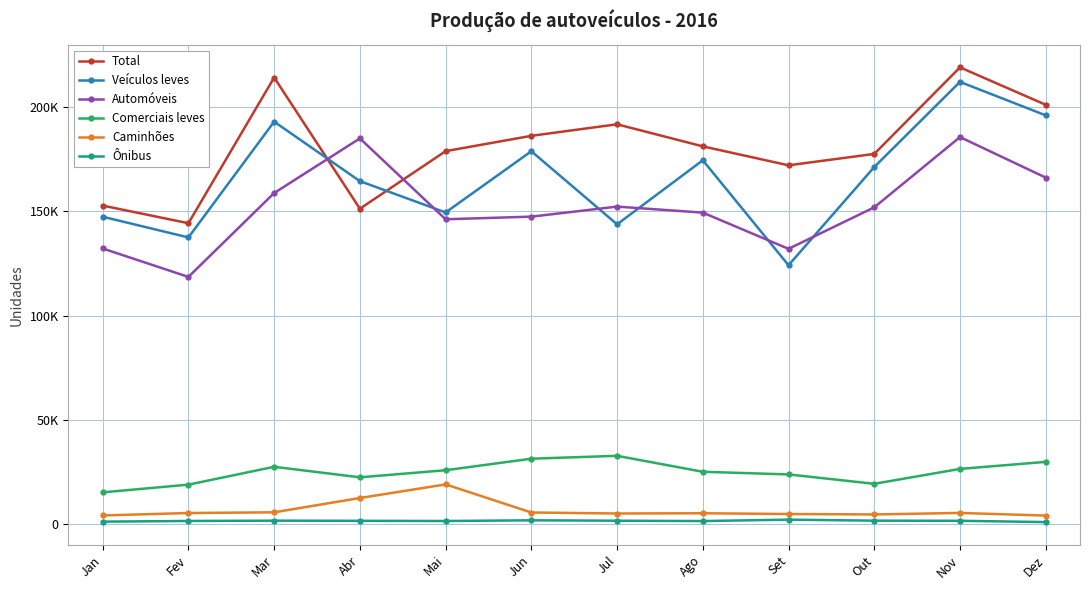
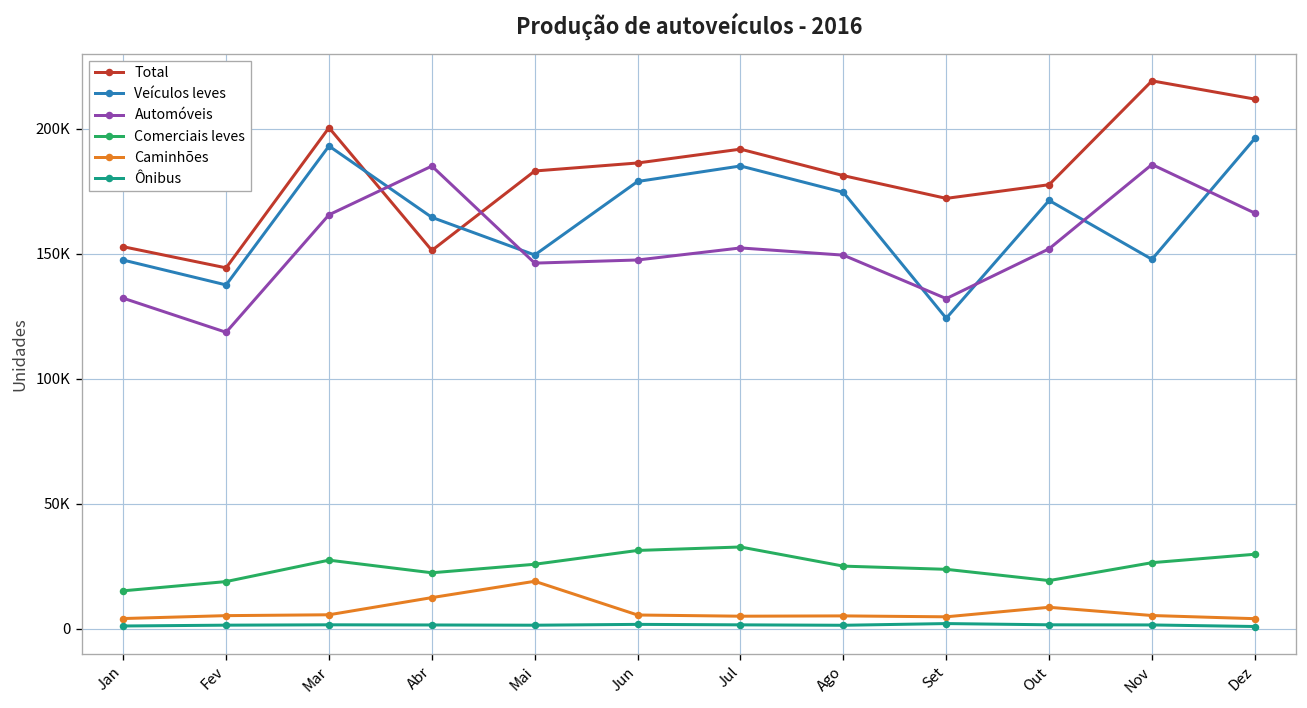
Total, Mar: 214000 -> 200000
Automóveis, Mar: 159000 -> 166000
Total, Mai: 179000 -> 183000
Veículos leves, Jul: 144000 -> 185000
Caminhões, Out: 5000 -> 9000
Veículos leves, Nov: 212000 -> 148000
Total, Dez: 201000 -> 212000
